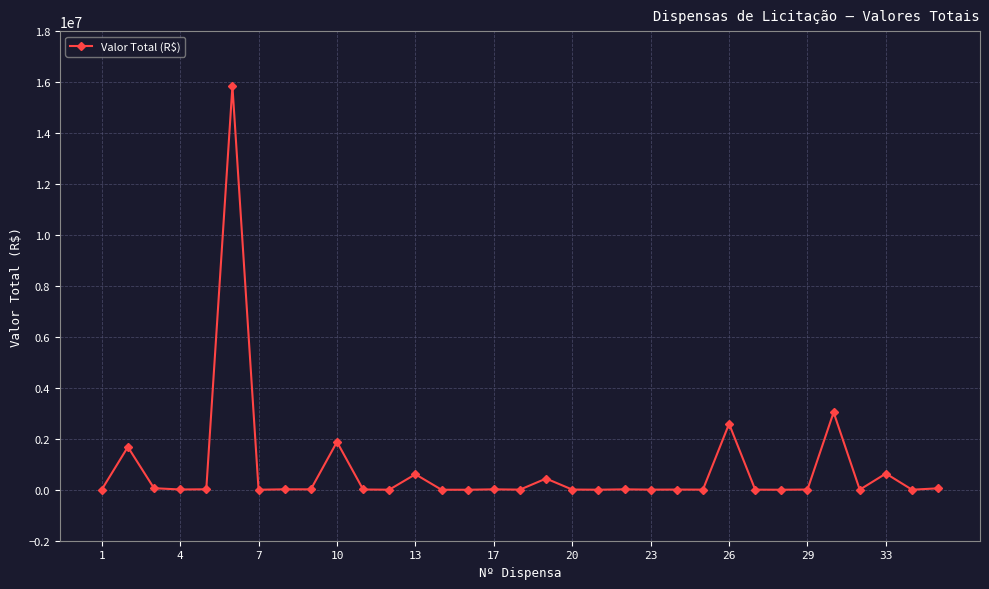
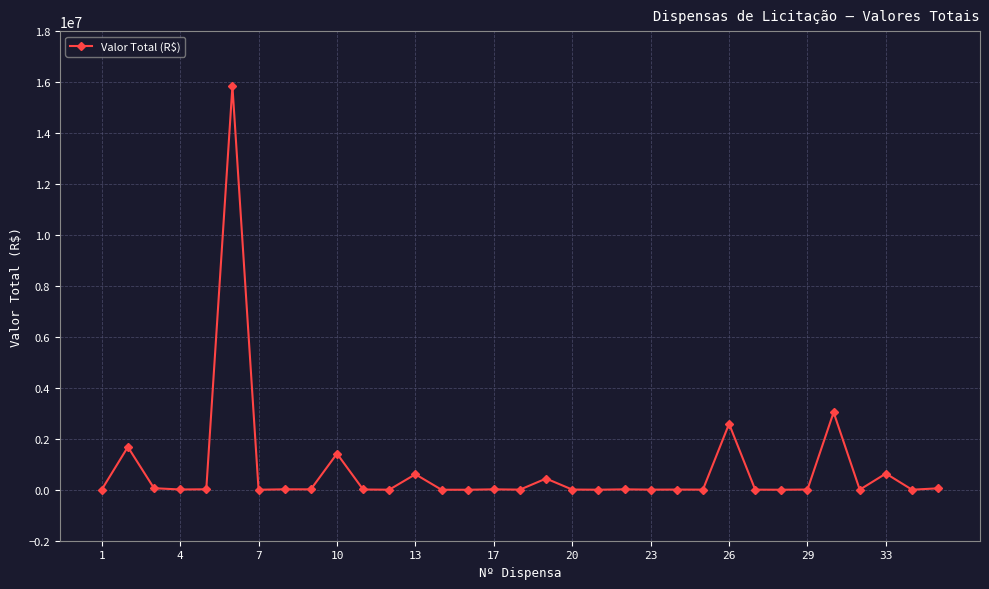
10: 1900000 -> 1400000
